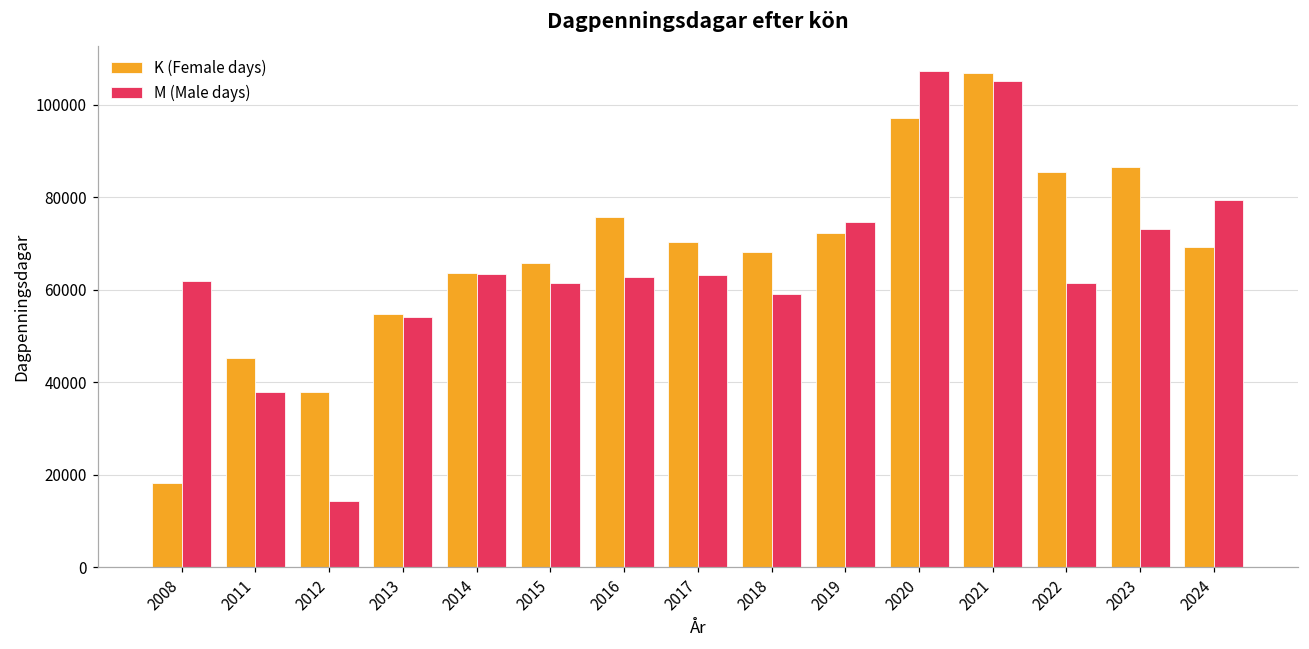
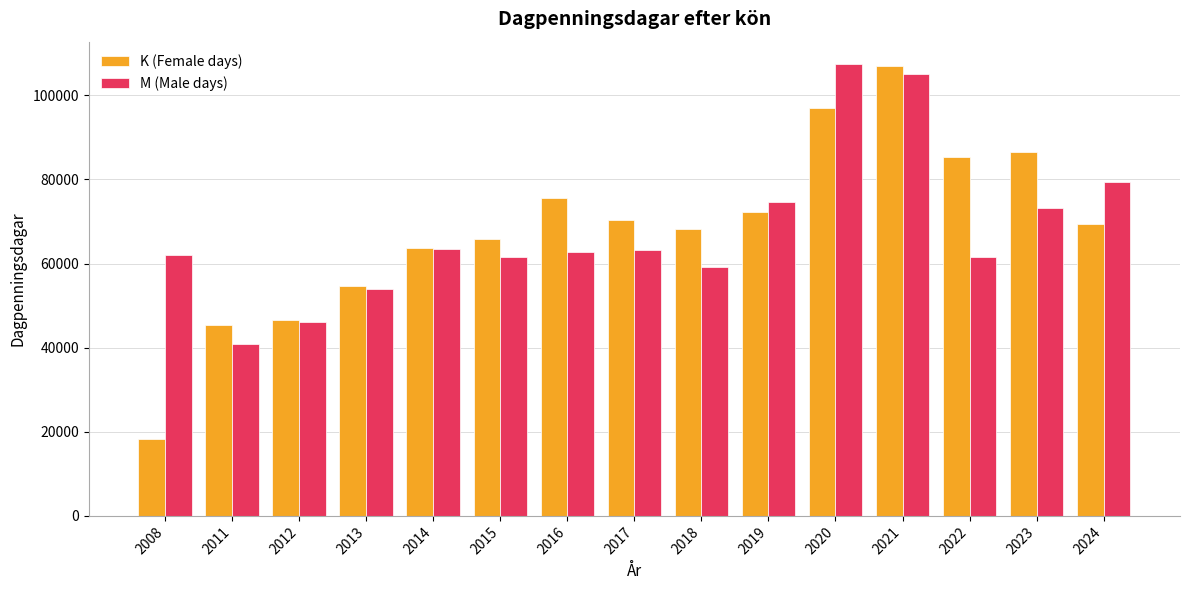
M (Male days), 2011: 38000 -> 41000
K (Female days), 2012: 38000 -> 46000
M (Male days), 2012: 14000 -> 46000
